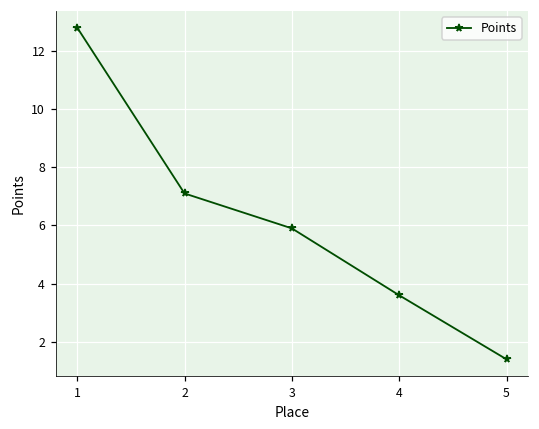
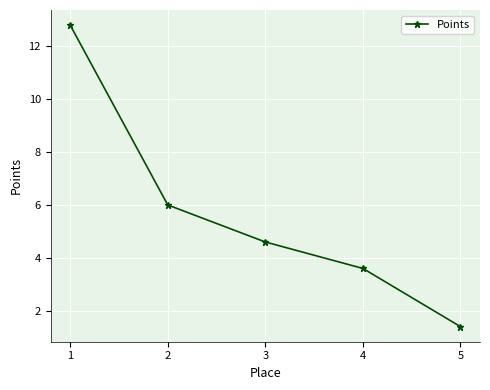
2: 7.1 -> 6.0
3: 5.9 -> 4.6
